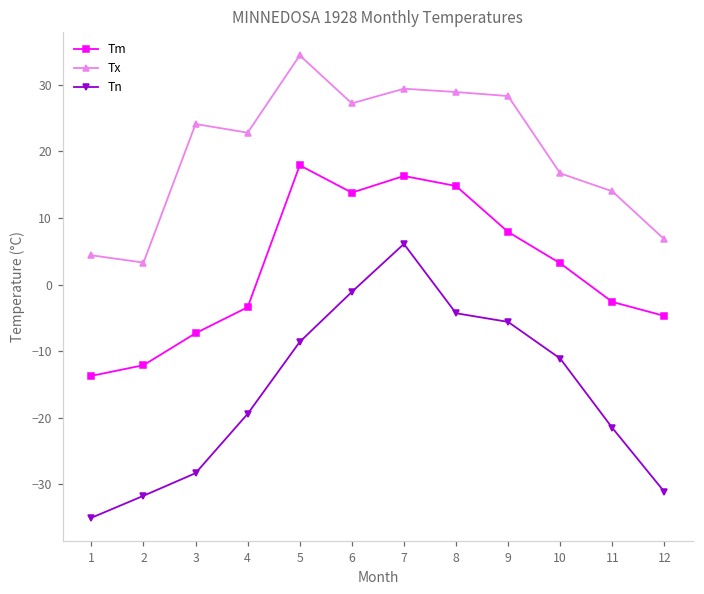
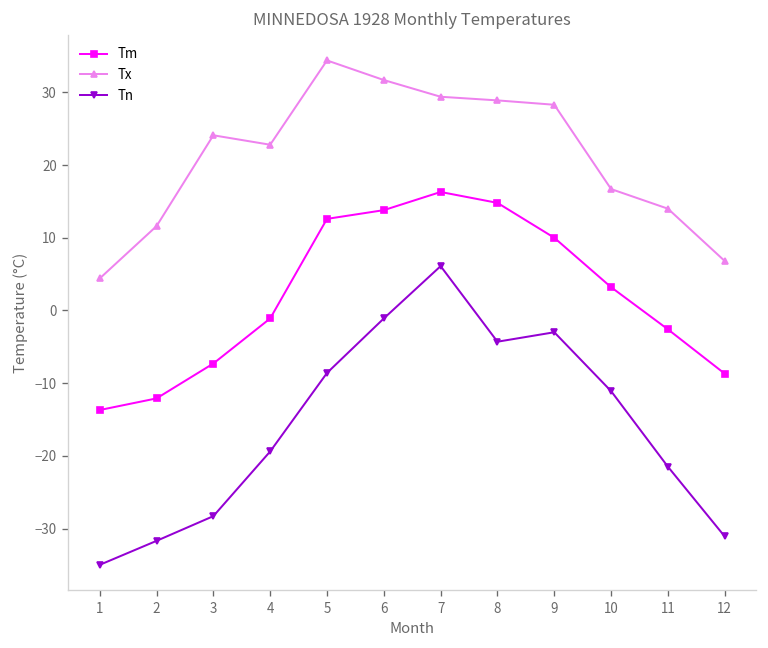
Tx, 2: 3 -> 12
Tm, 4: -3 -> -1
Tm, 5: 18 -> 13
Tx, 6: 27 -> 32
Tm, 9: 8 -> 10
Tn, 9: -6 -> -3
Tm, 12: -5 -> -9
